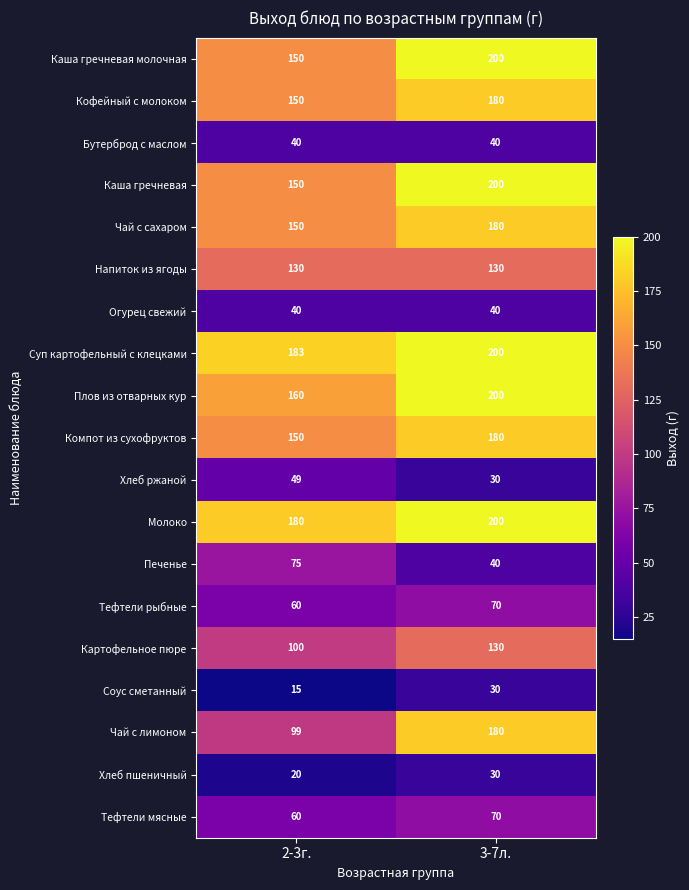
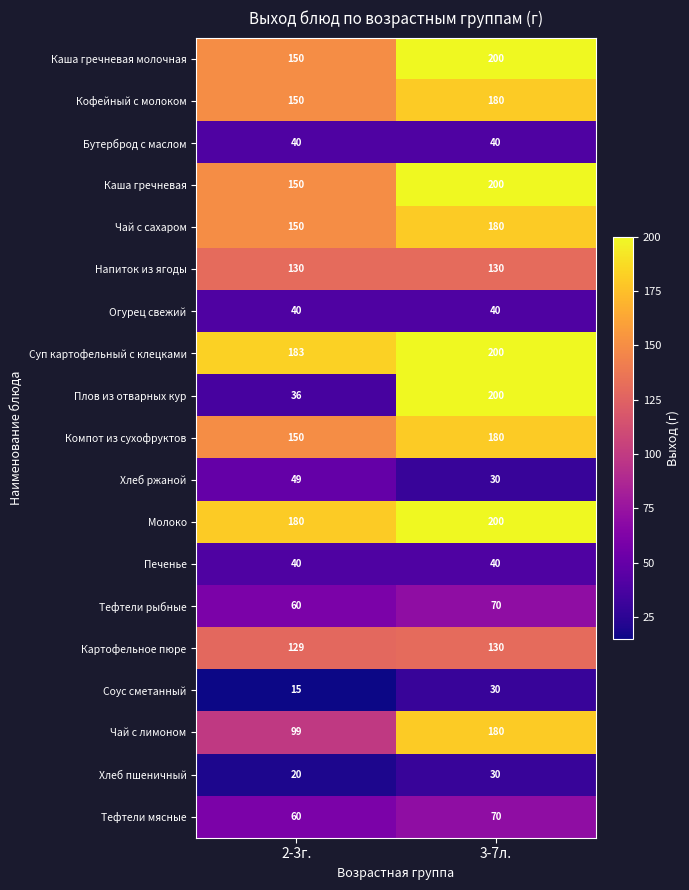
Плов из отварных кур, 2-3г.: 160 -> 36
Печенье, 2-3г.: 75 -> 40
Картофельное пюре, 2-3г.: 100 -> 129
